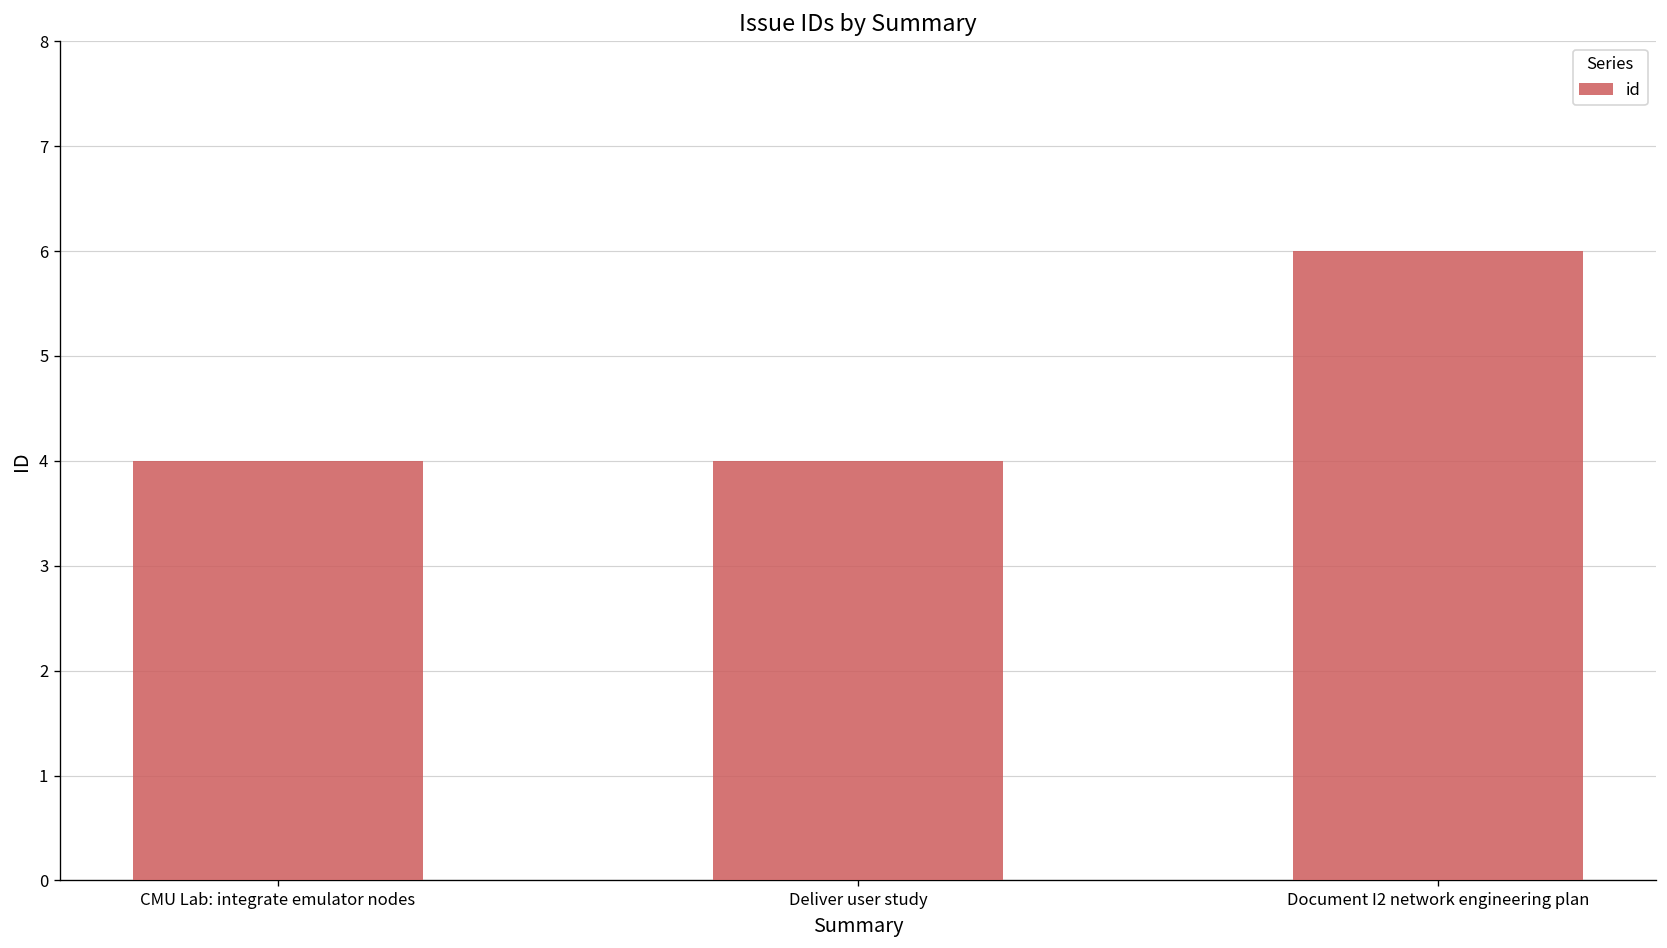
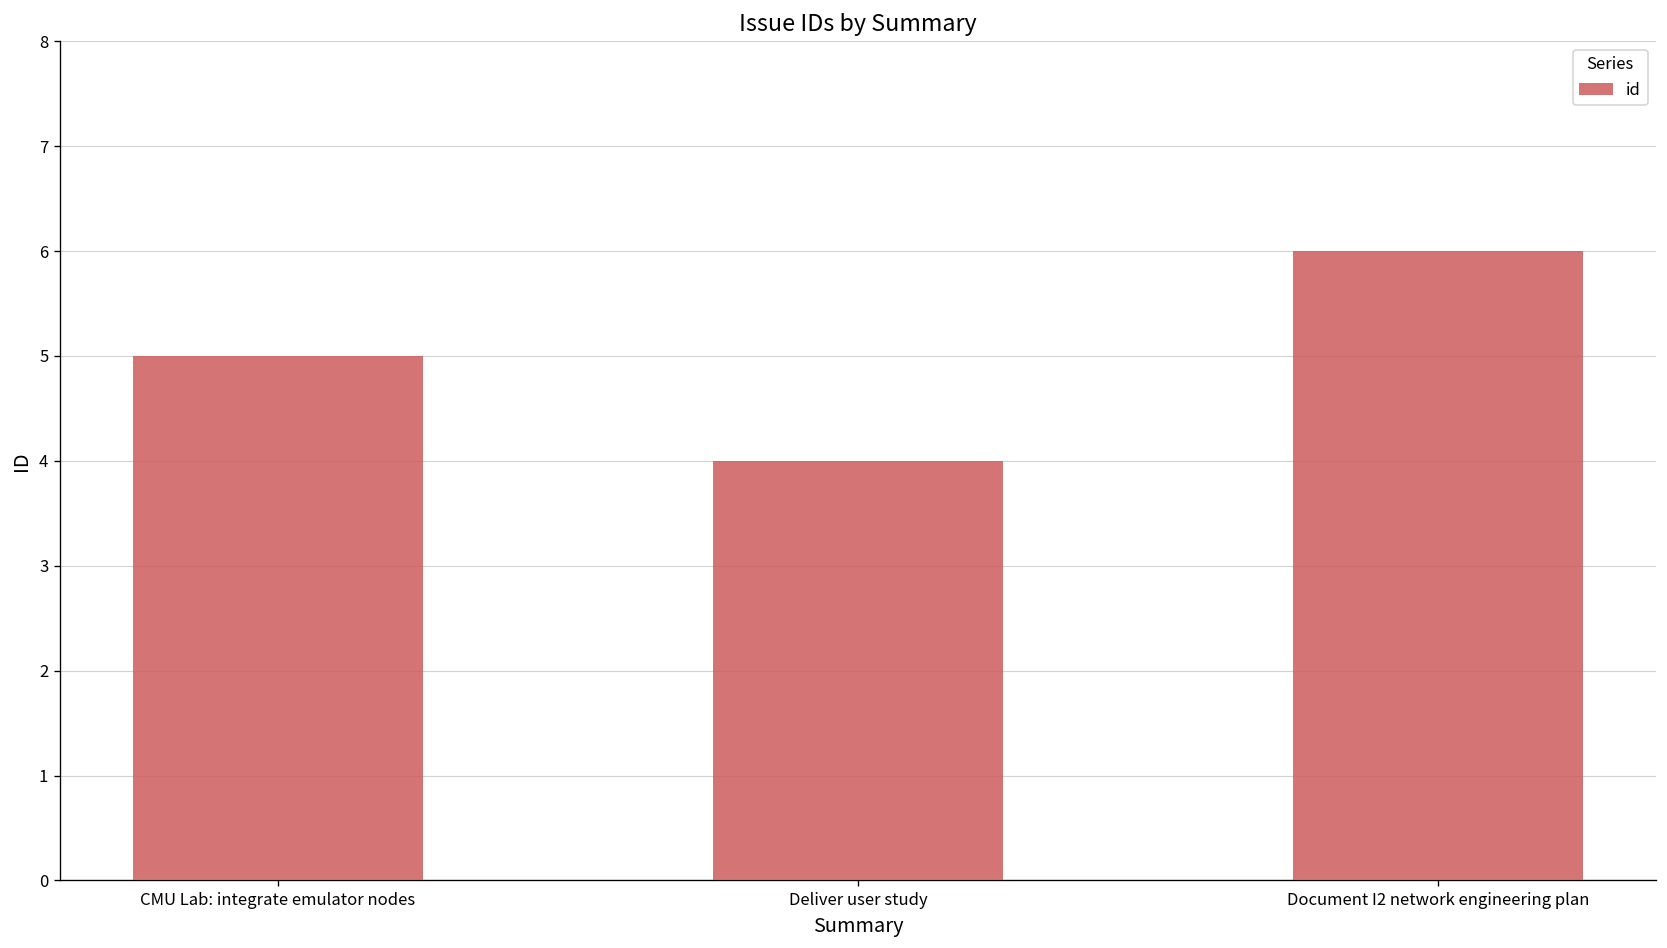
CMU Lab: integrate emulator nodes: 4 -> 5
